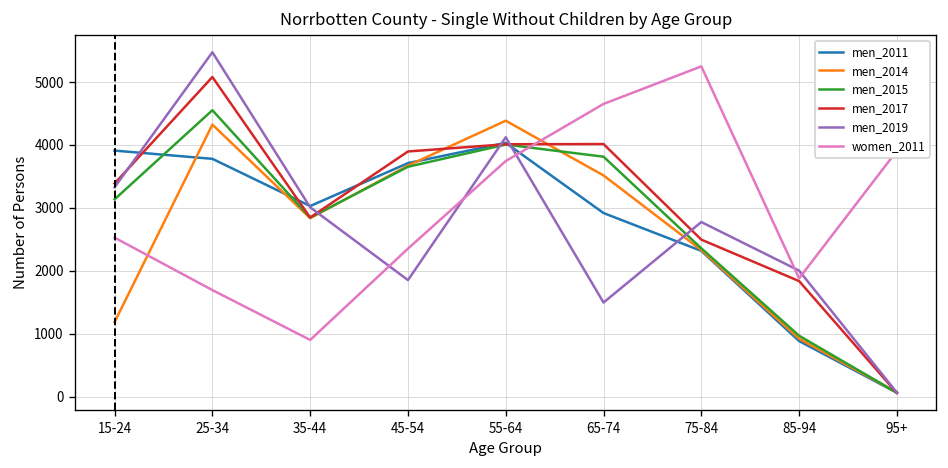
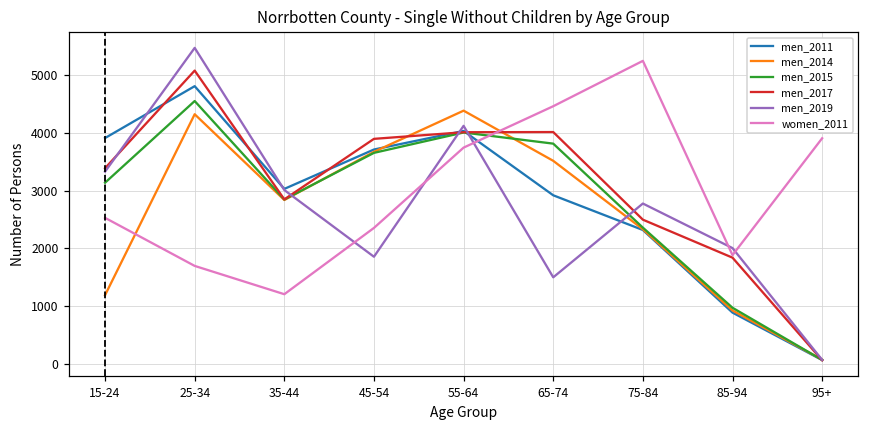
men_2011, 25-34: 3800 -> 4800
women_2011, 35-44: 900 -> 1200
women_2011, 65-74: 4700 -> 4500
